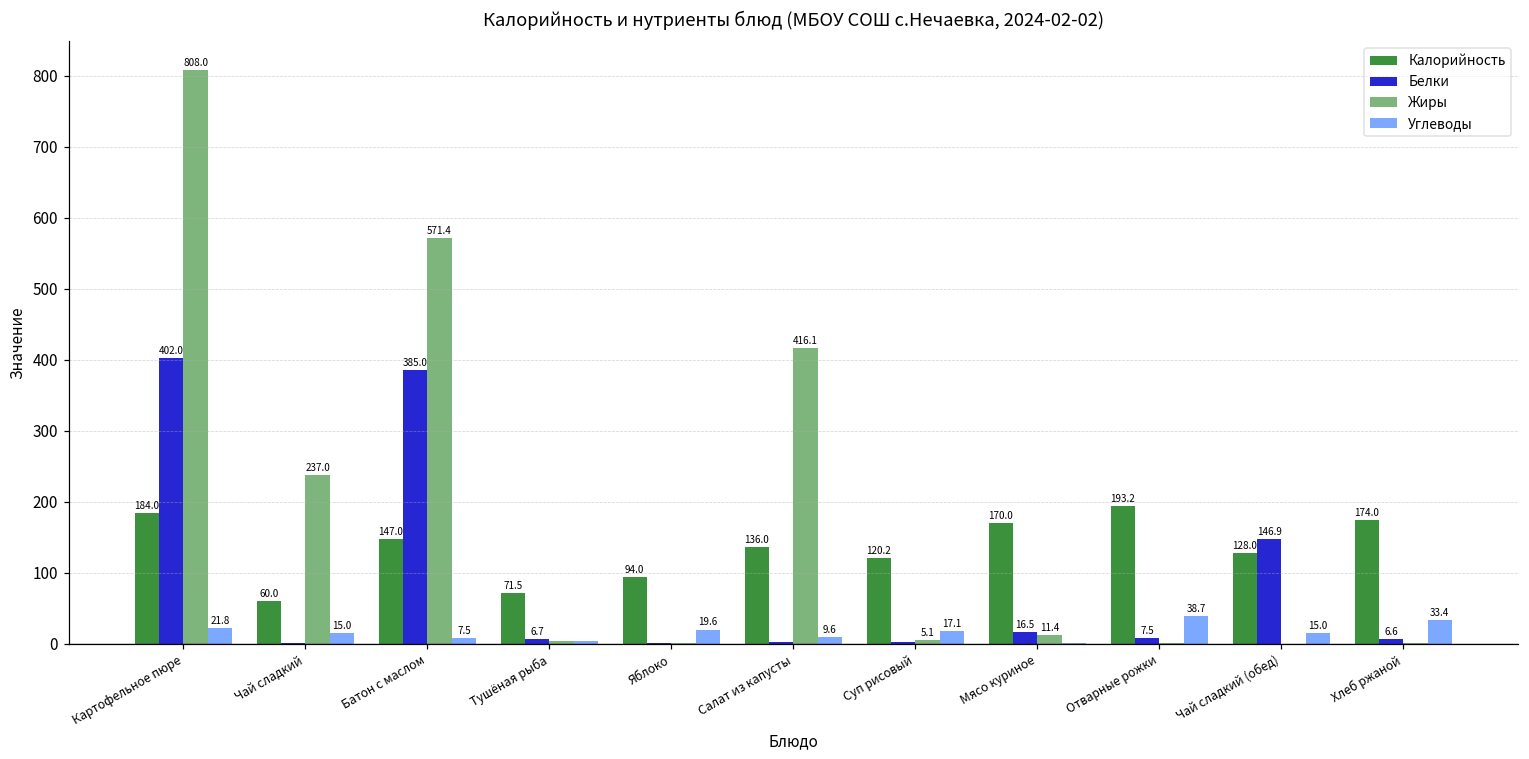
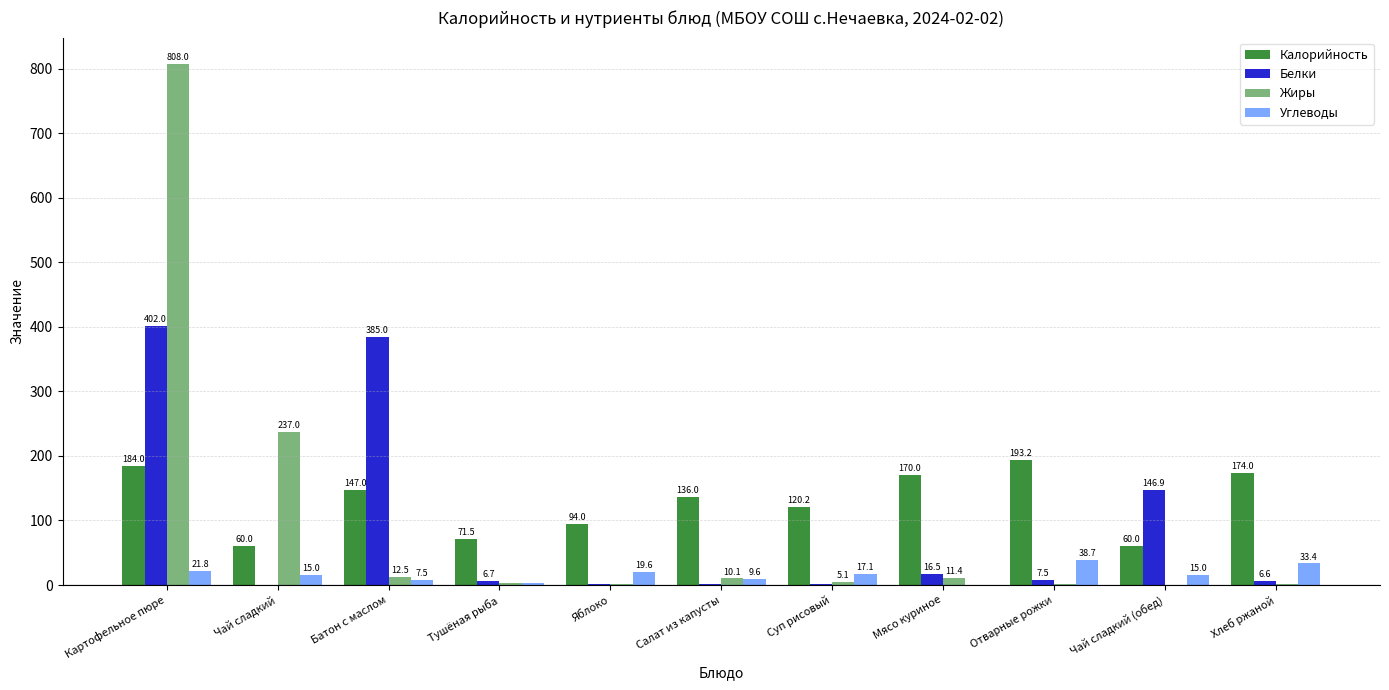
Жиры, Батон с маслом: 571.4 -> 12.5
Жиры, Салат из капусты: 416.1 -> 10.1
Калорийность, Чай сладкий (обед): 128.0 -> 60.0
